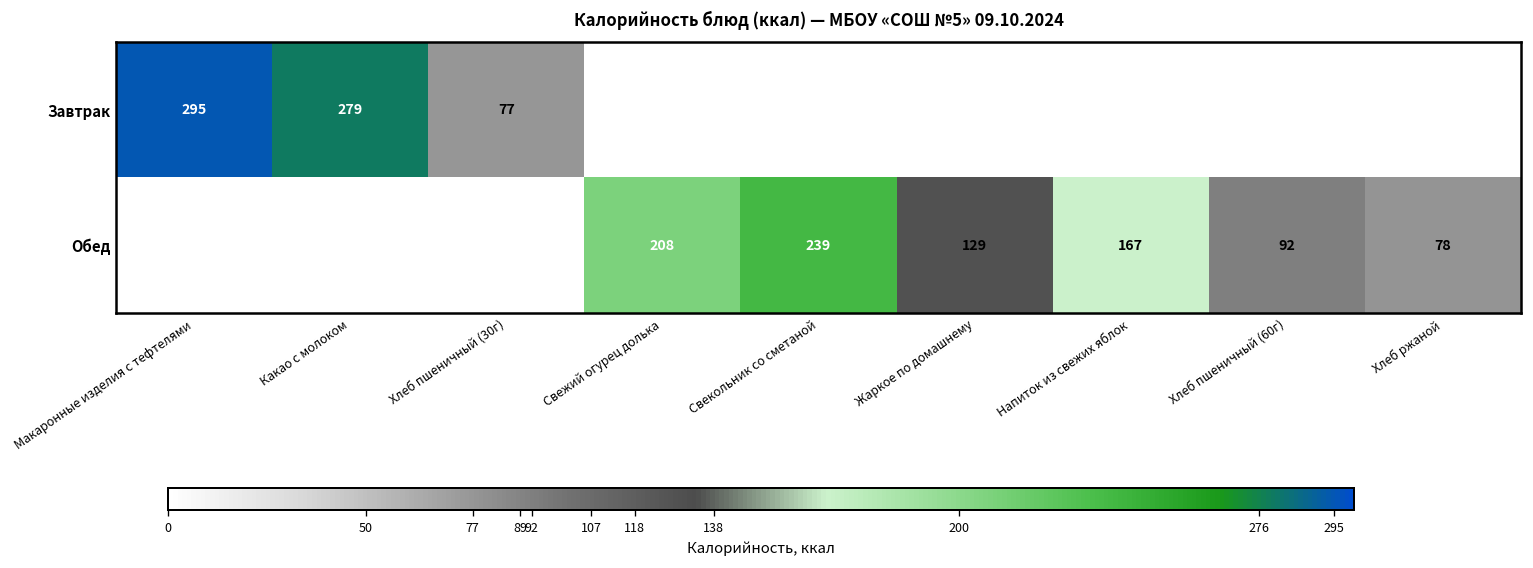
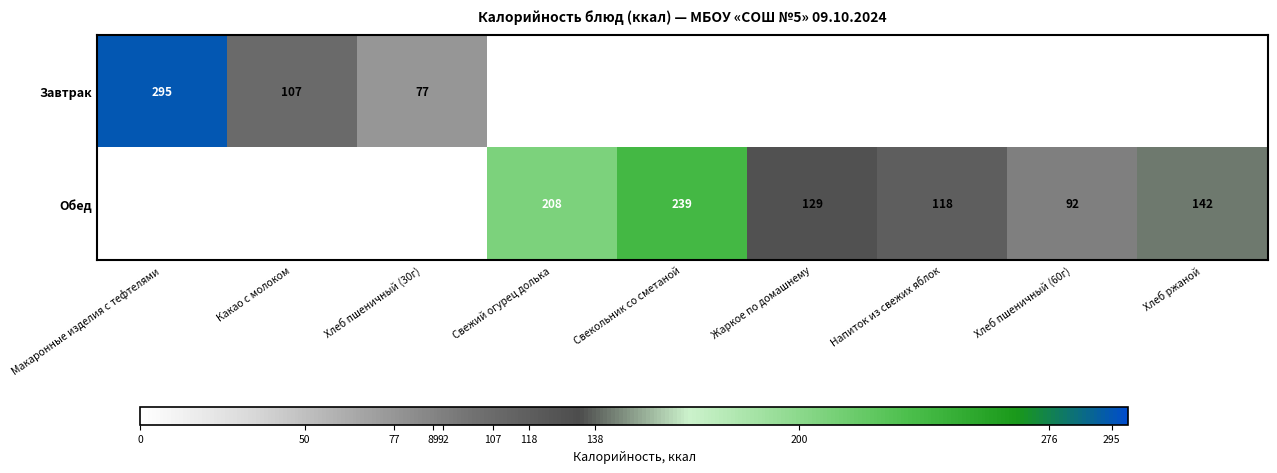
Завтрак, Какао с молоком: 279 -> 107
Обед, Напиток из свежих яблок: 167 -> 118
Обед, Хлеб ржаной: 78 -> 142
